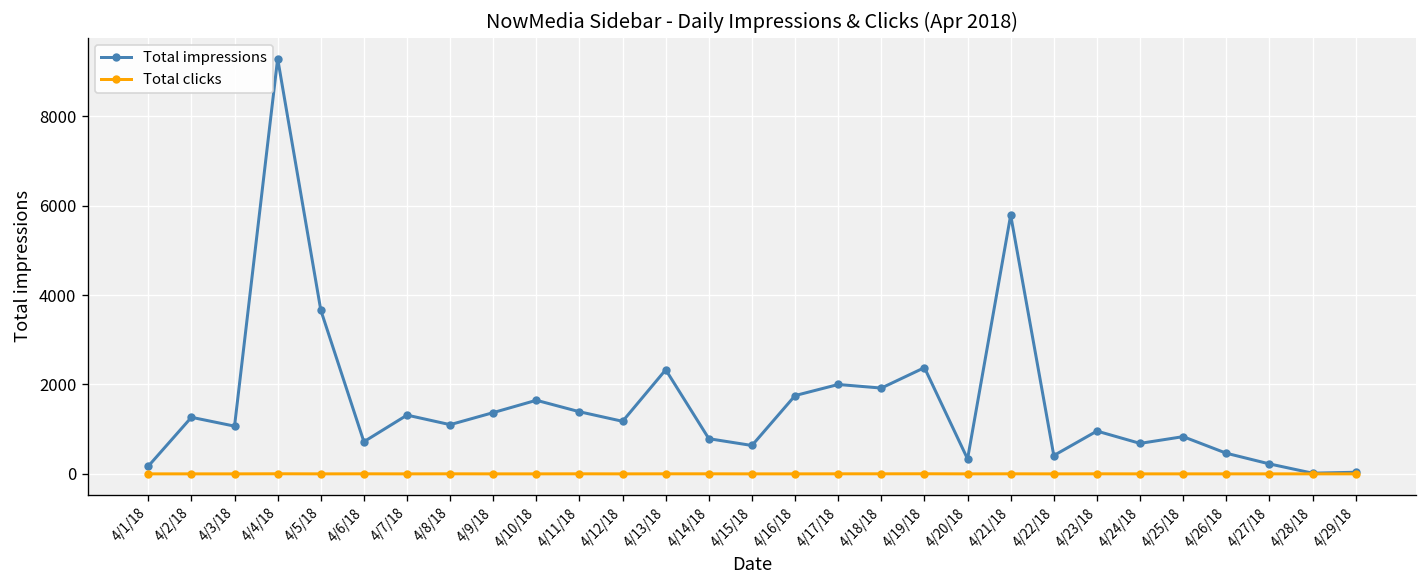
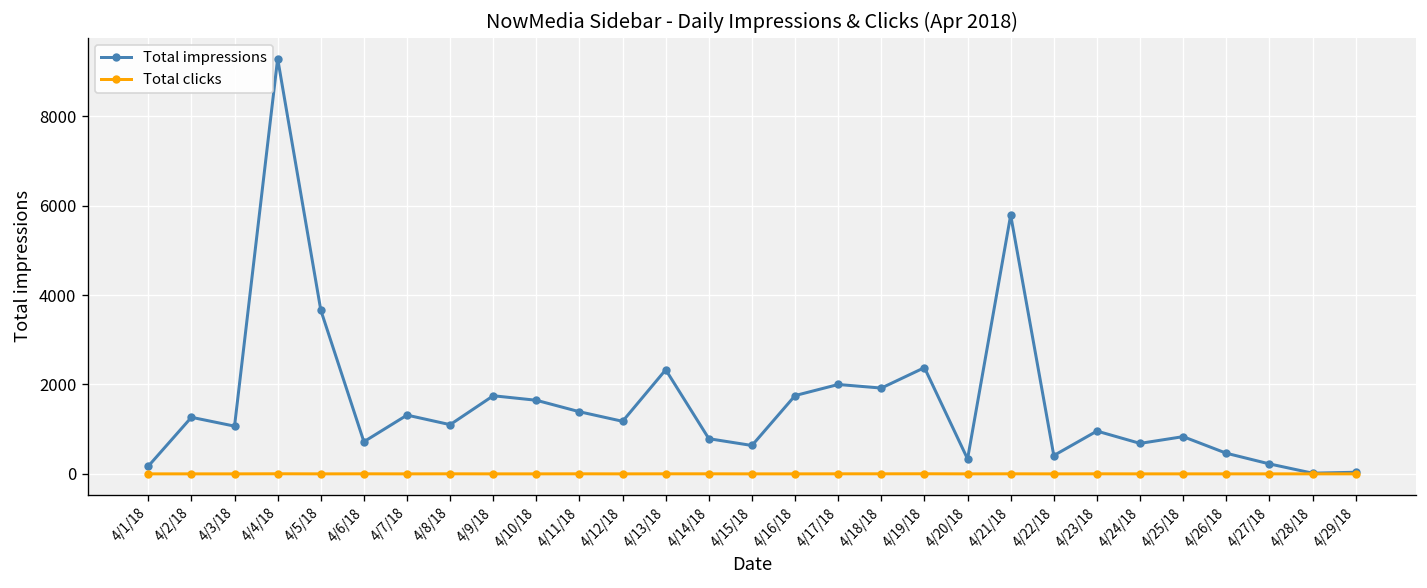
Total impressions, 4/9/18: 1400 -> 1700
